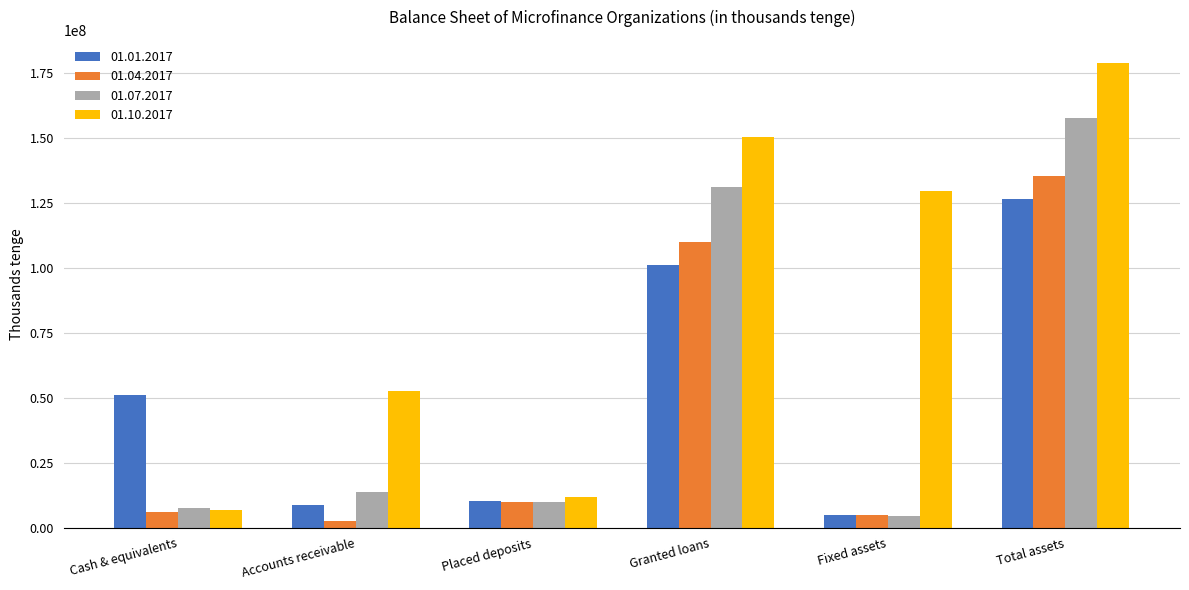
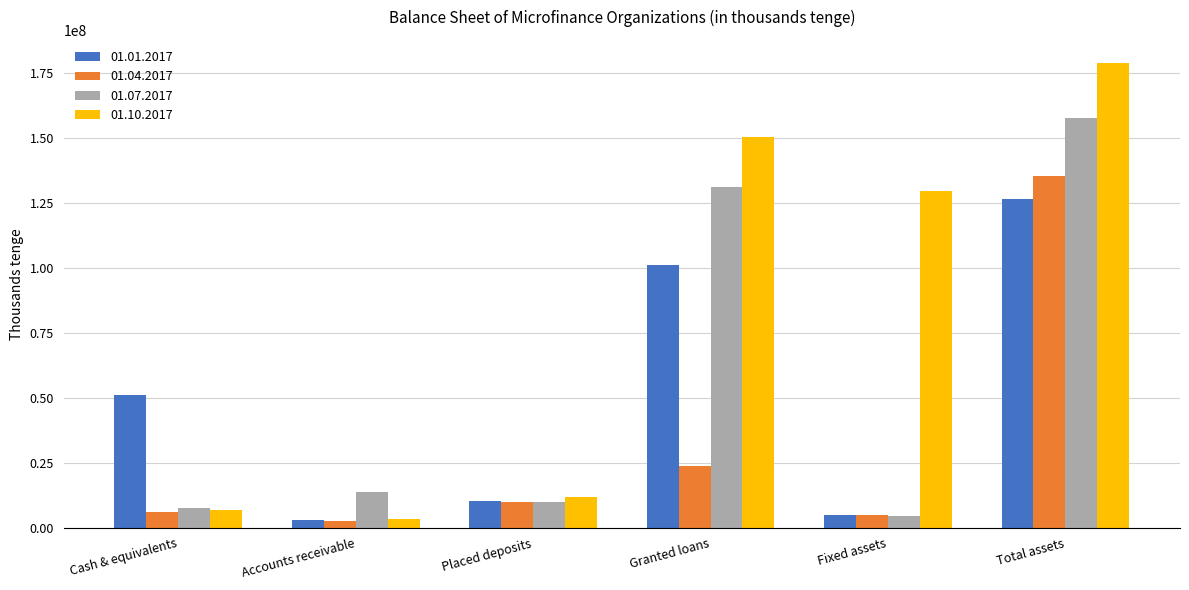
01.01.2017, Accounts receivable: 9000000 -> 3000000
01.10.2017, Accounts receivable: 53000000 -> 3000000
01.04.2017, Granted loans: 110000000 -> 24000000
